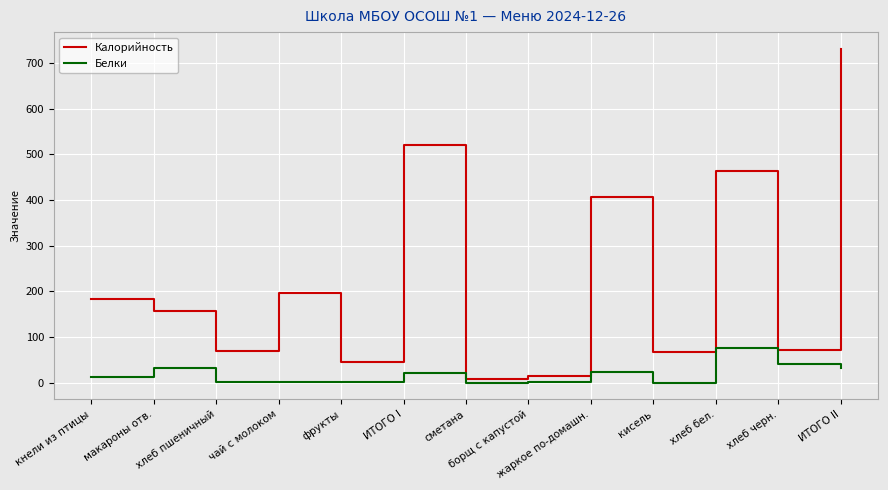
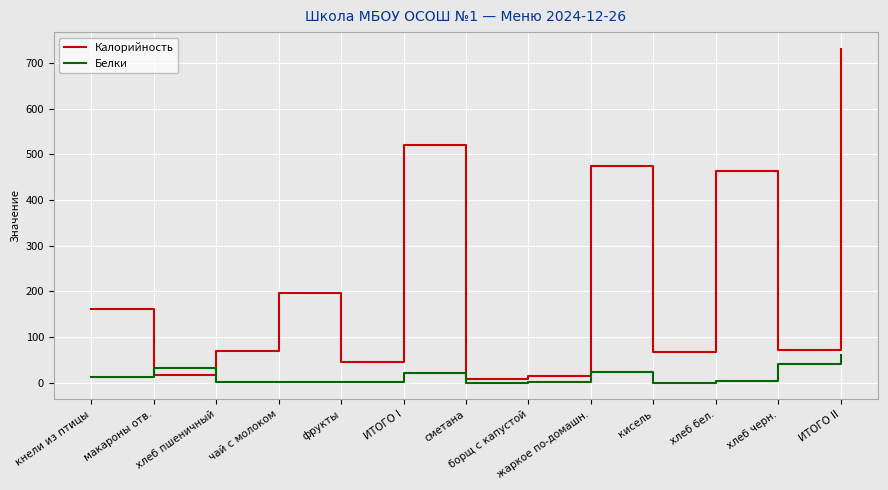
Калорийность, кнели из птицы: 180 -> 160
Калорийность, макароны отв.: 160 -> 20
Калорийность, жаркое по-домашн.: 410 -> 470
Белки, хлеб бел.: 80 -> 0
Белки, ИТОГО II: 30 -> 60
